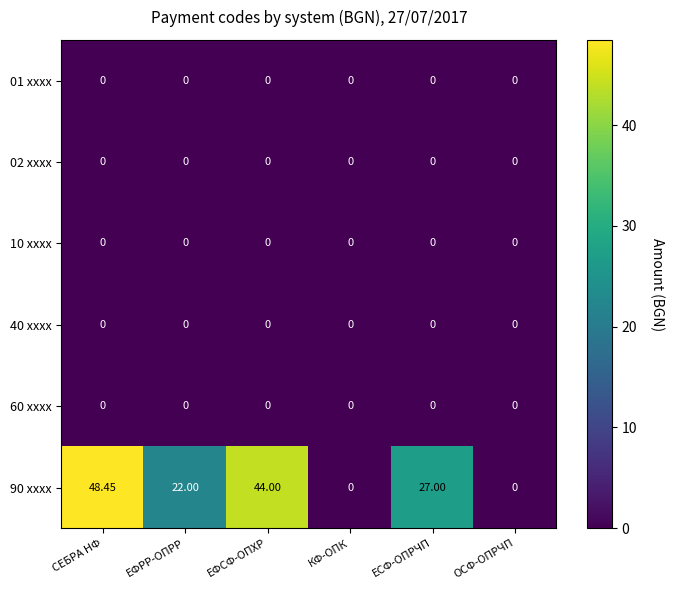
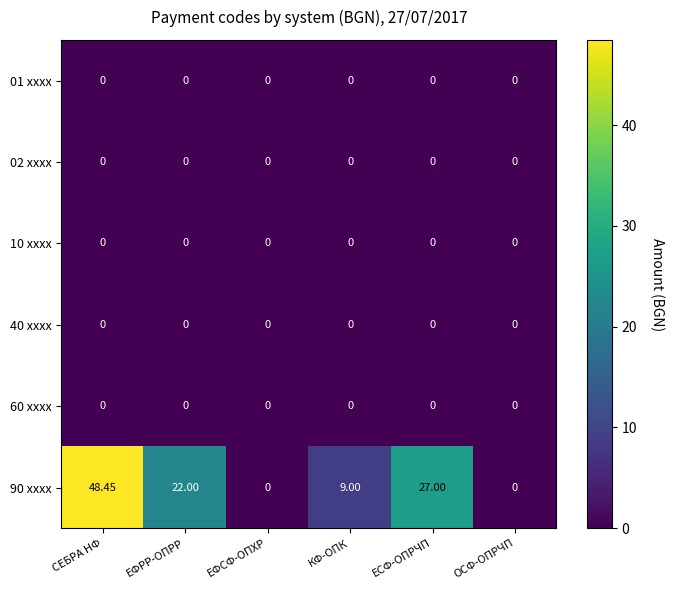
90 xxxx, ЕФСФ-ОПХР: 44.00 -> 0
90 xxxx, КФ-ОПК: 0 -> 9.00
